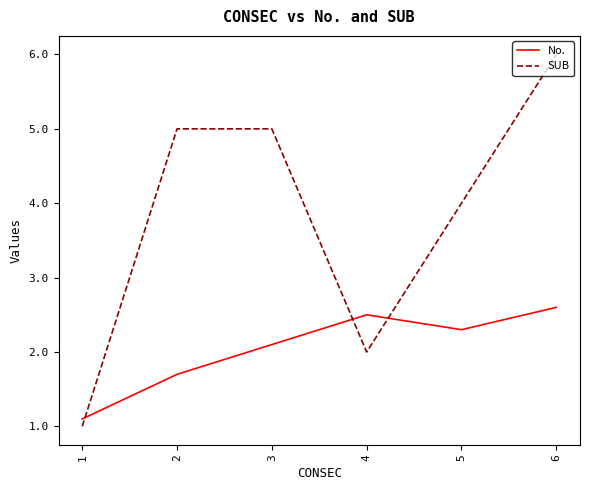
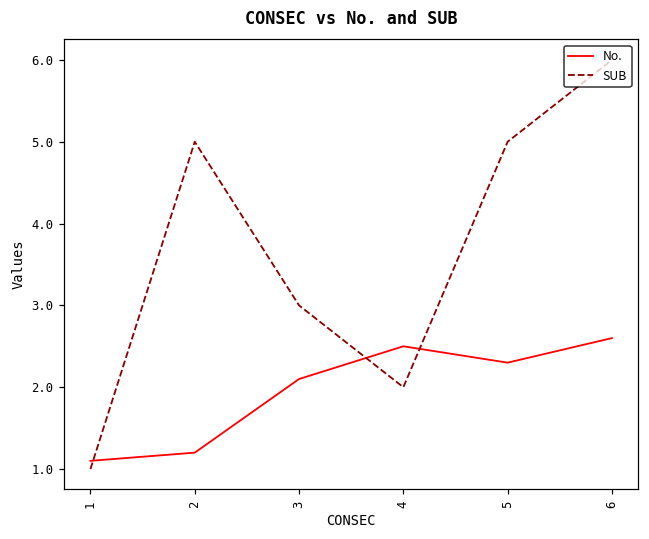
No., 2: 1.7 -> 1.2
SUB, 3: 5 -> 3
SUB, 5: 4 -> 5
